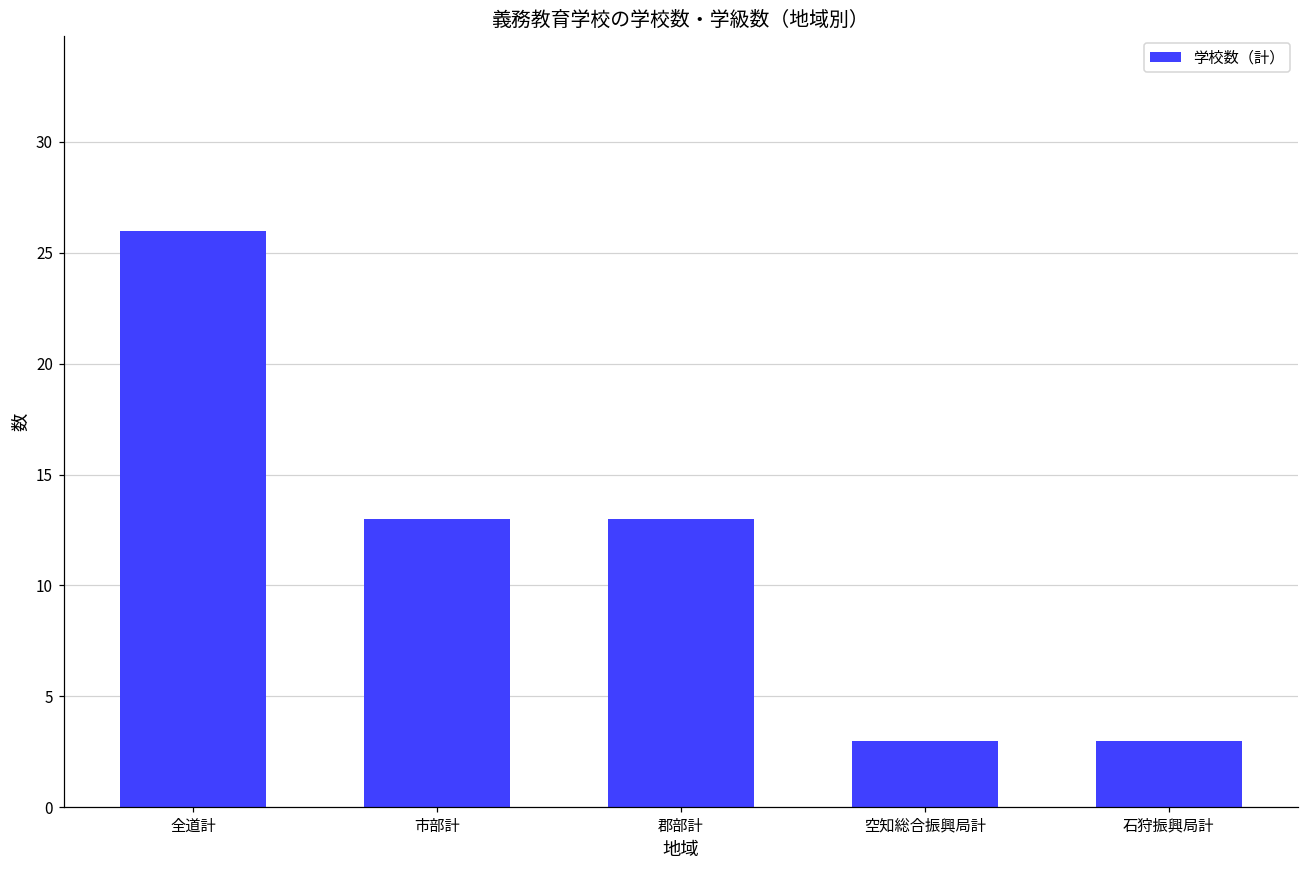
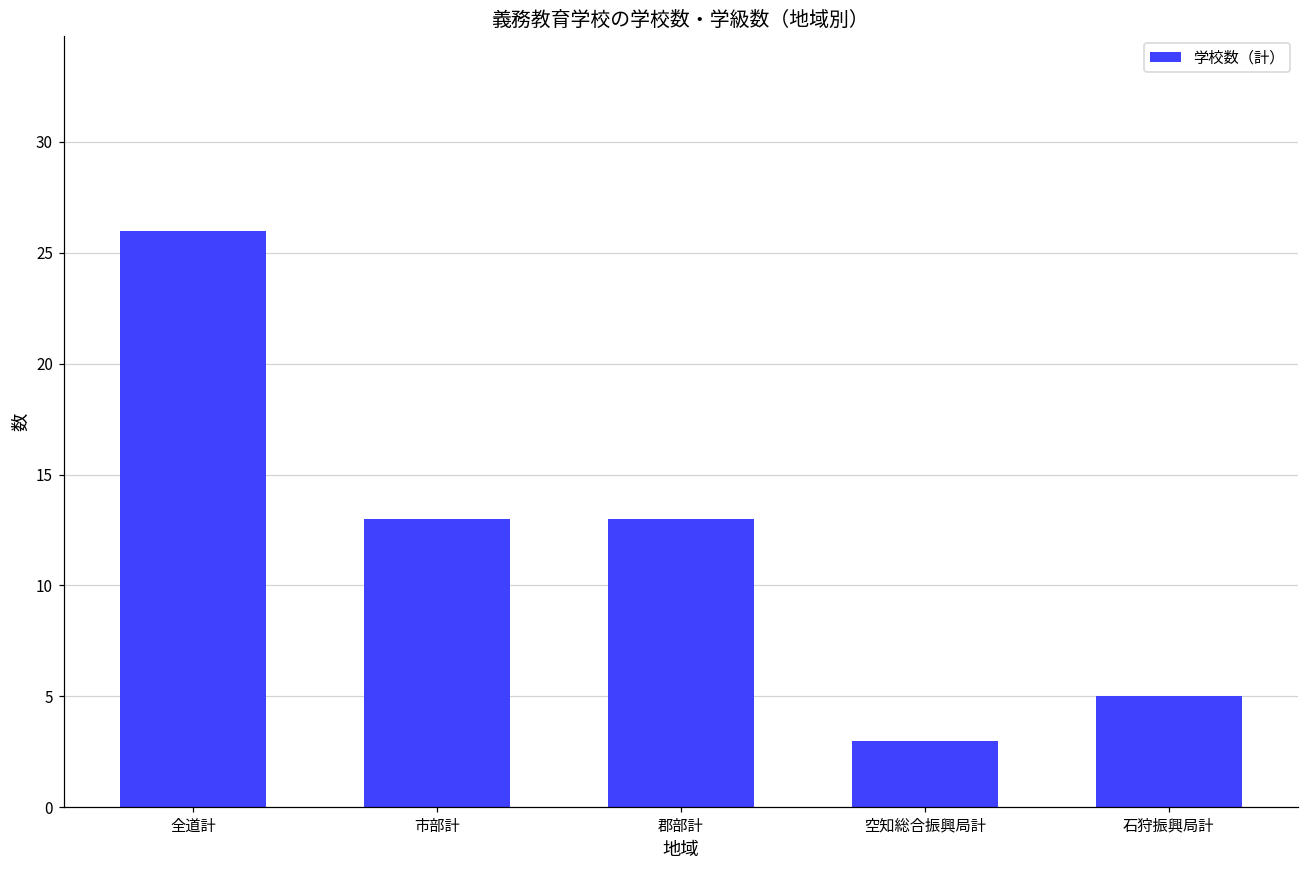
石狩振興局計: 3 -> 5
